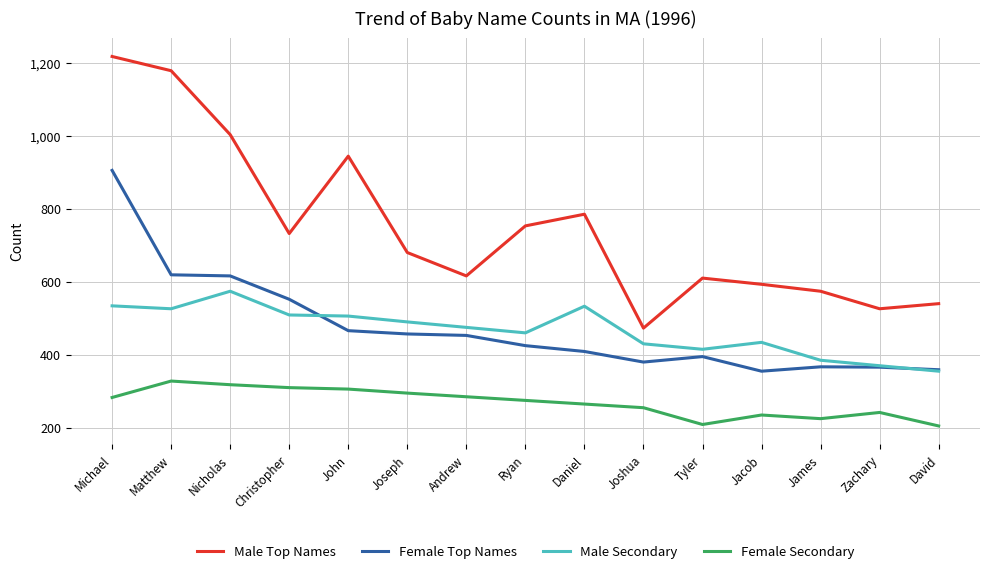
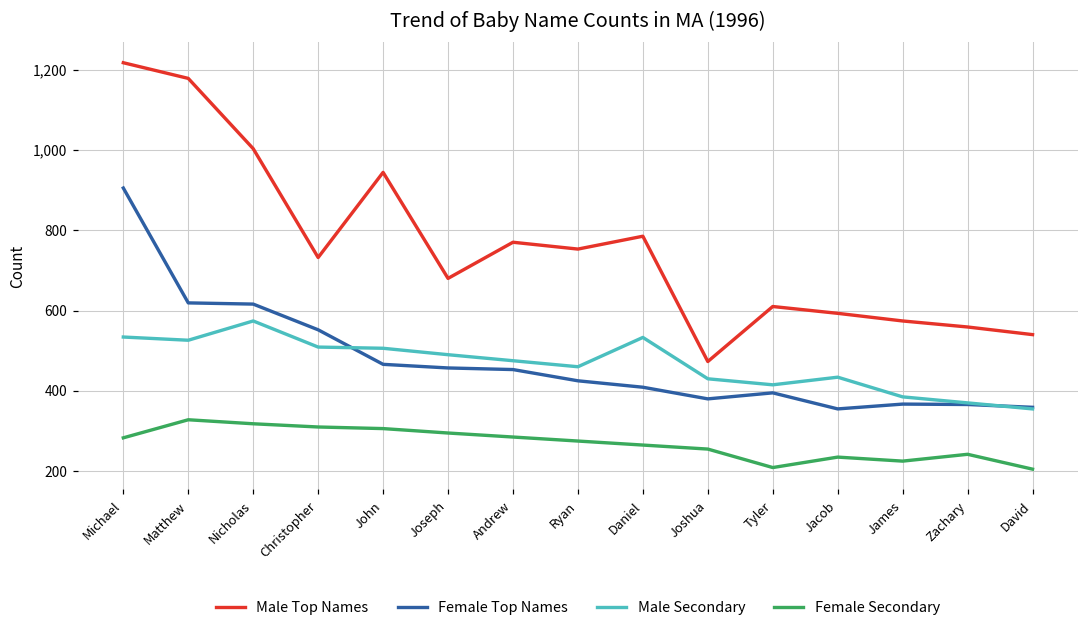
Male Top Names, Andrew: 620 -> 770
Male Top Names, Zachary: 530 -> 560
